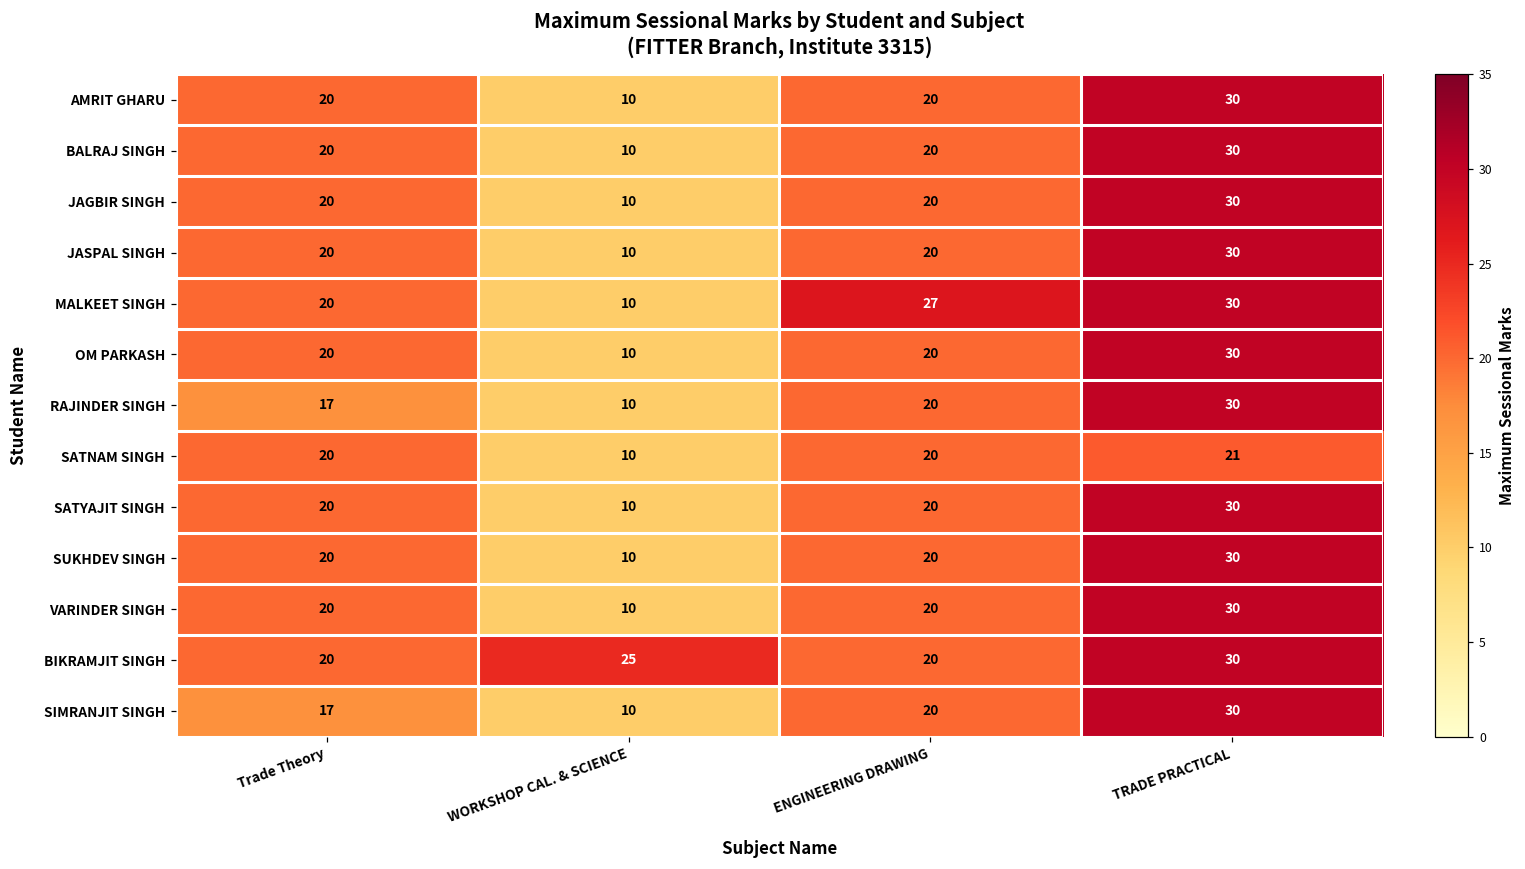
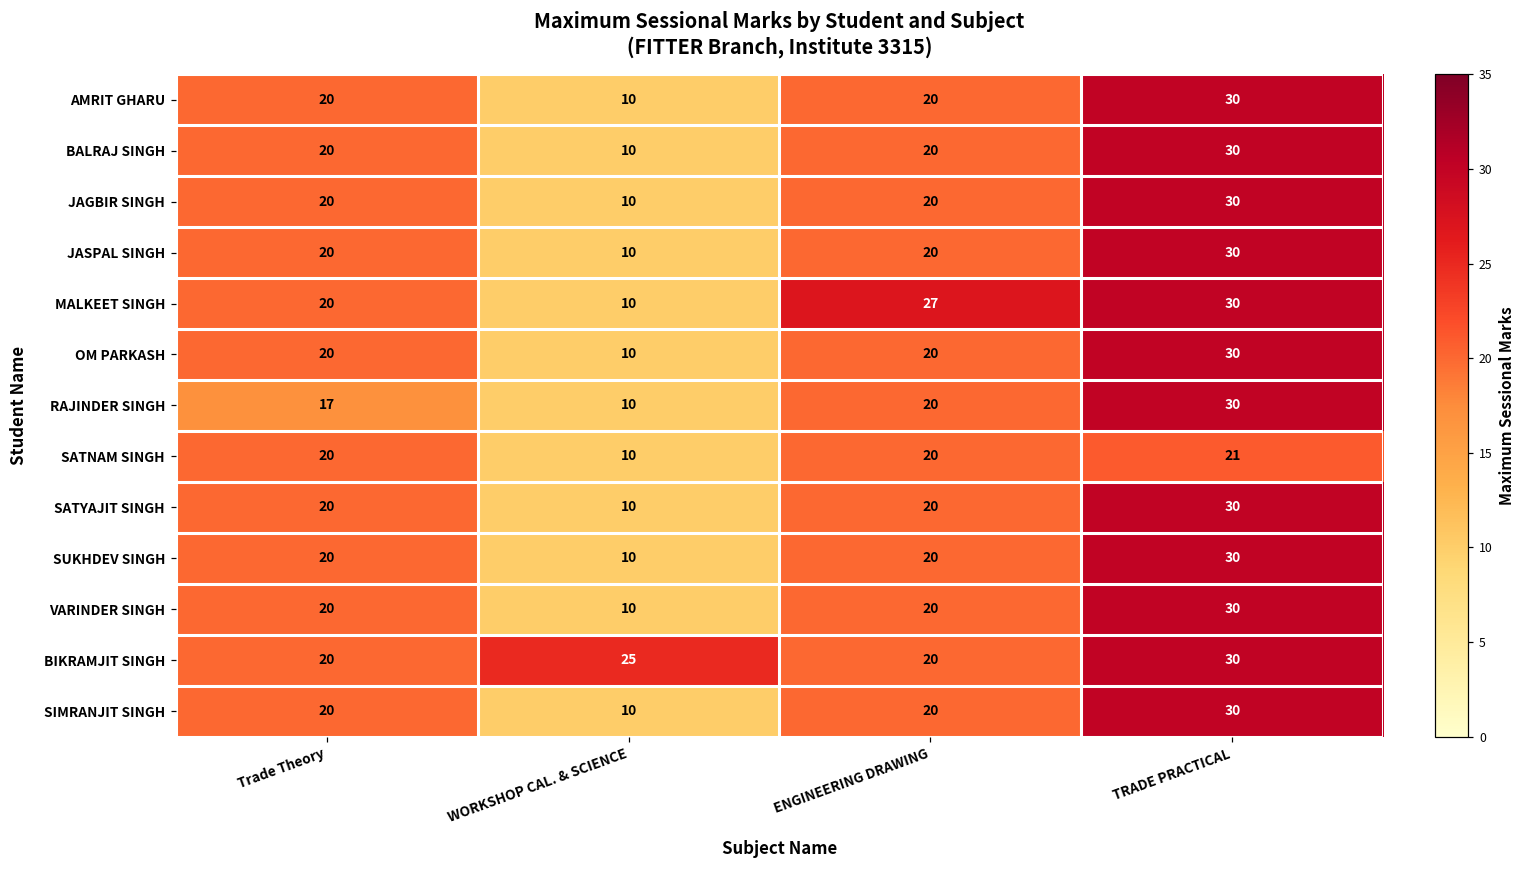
SIMRANJIT SINGH, Trade Theory: 17 -> 20
